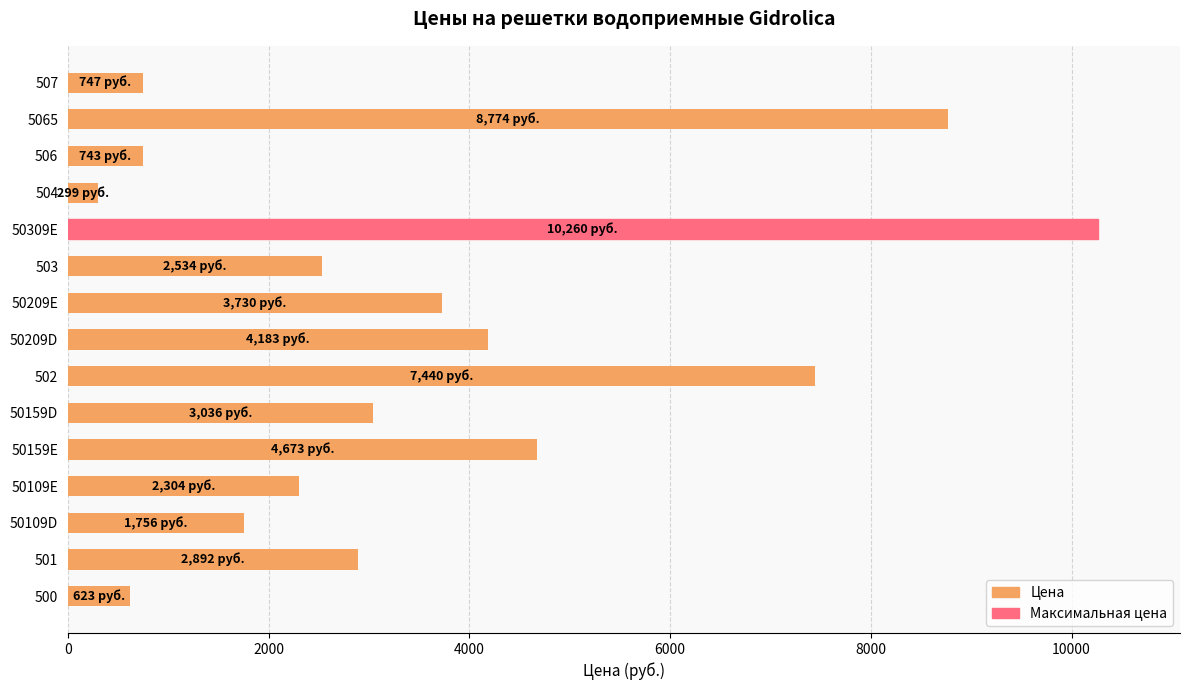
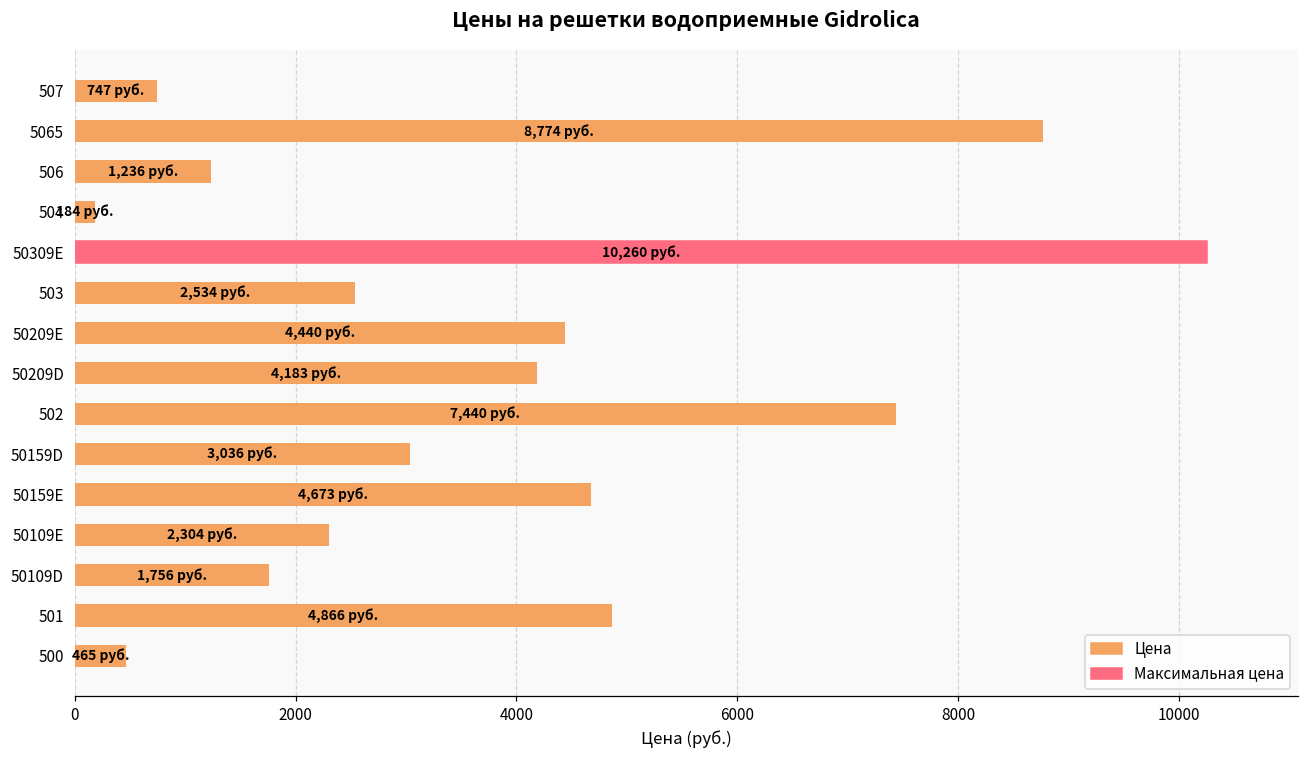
506: 743 -> 1,236
504: 299 -> 184
50209E: 3,730 -> 4,440
501: 2,892 -> 4,866
500: 623 -> 465
